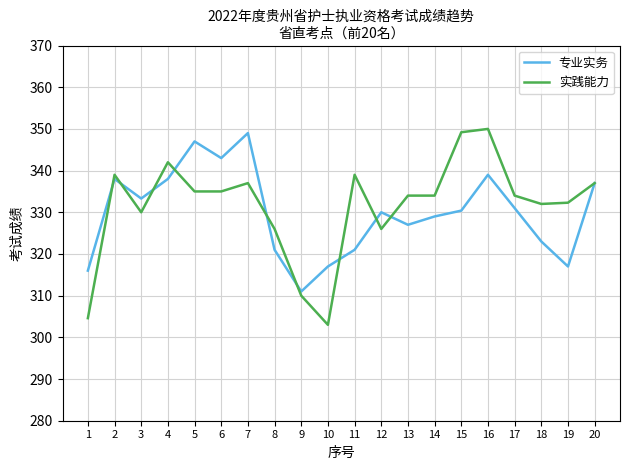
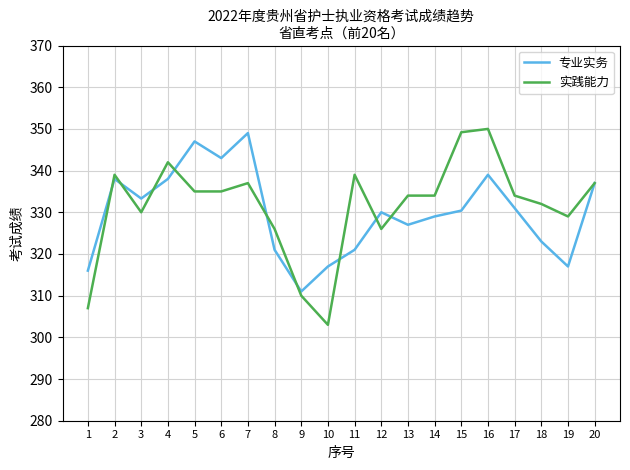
实践能力, 1: 305 -> 307
实践能力, 19: 332 -> 329
